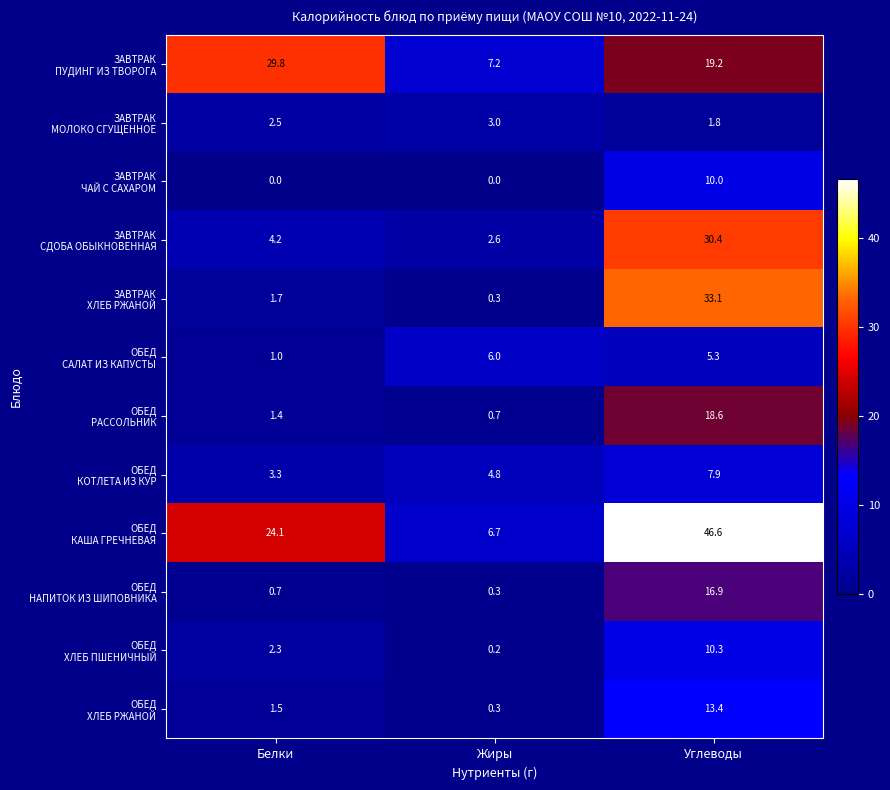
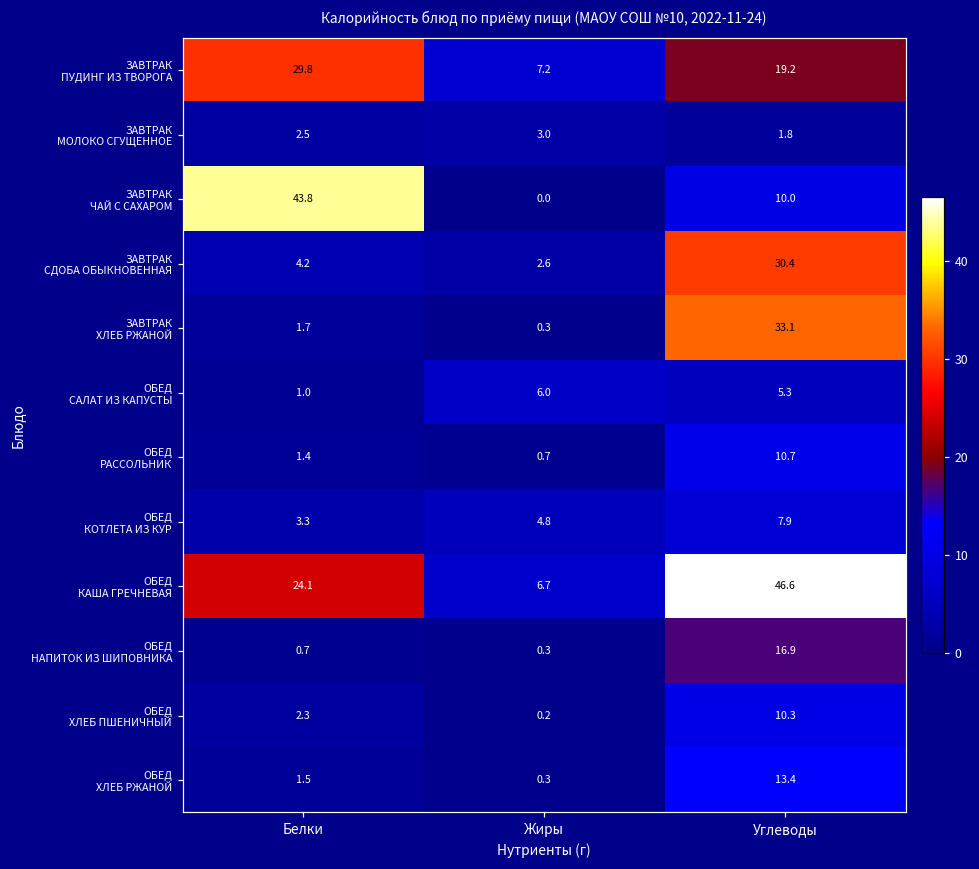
ЗАВТРАК ЧАЙ С САХАРОМ, Белки: 0.0 -> 43.8
ОБЕД РАССОЛЬНИК, Углеводы: 18.6 -> 10.7
